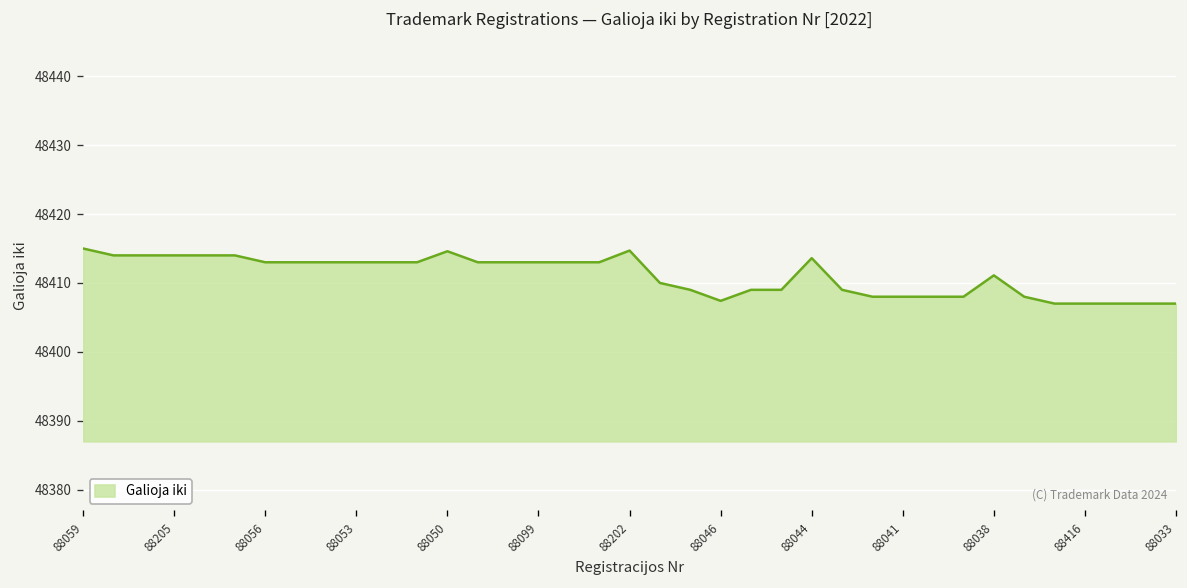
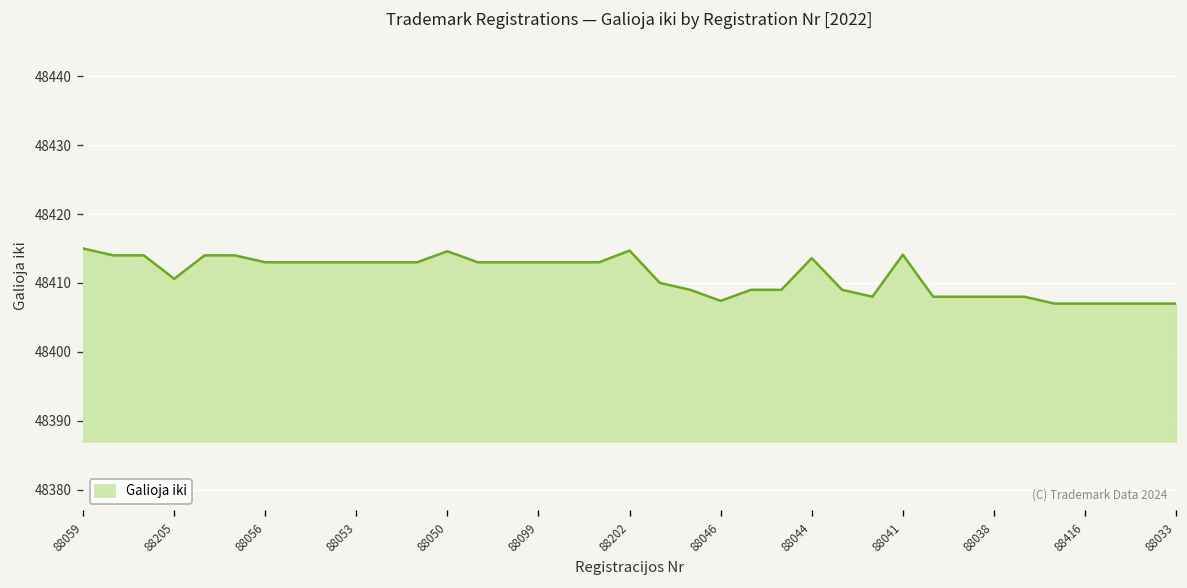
88205: 48414 -> 48411
88041: 48408 -> 48414
88038: 48411 -> 48408
